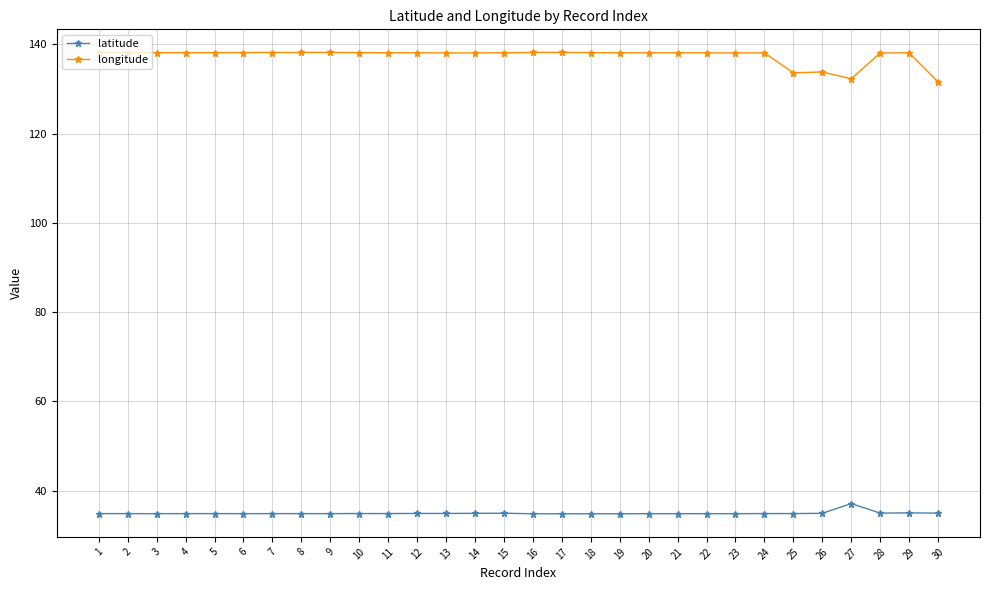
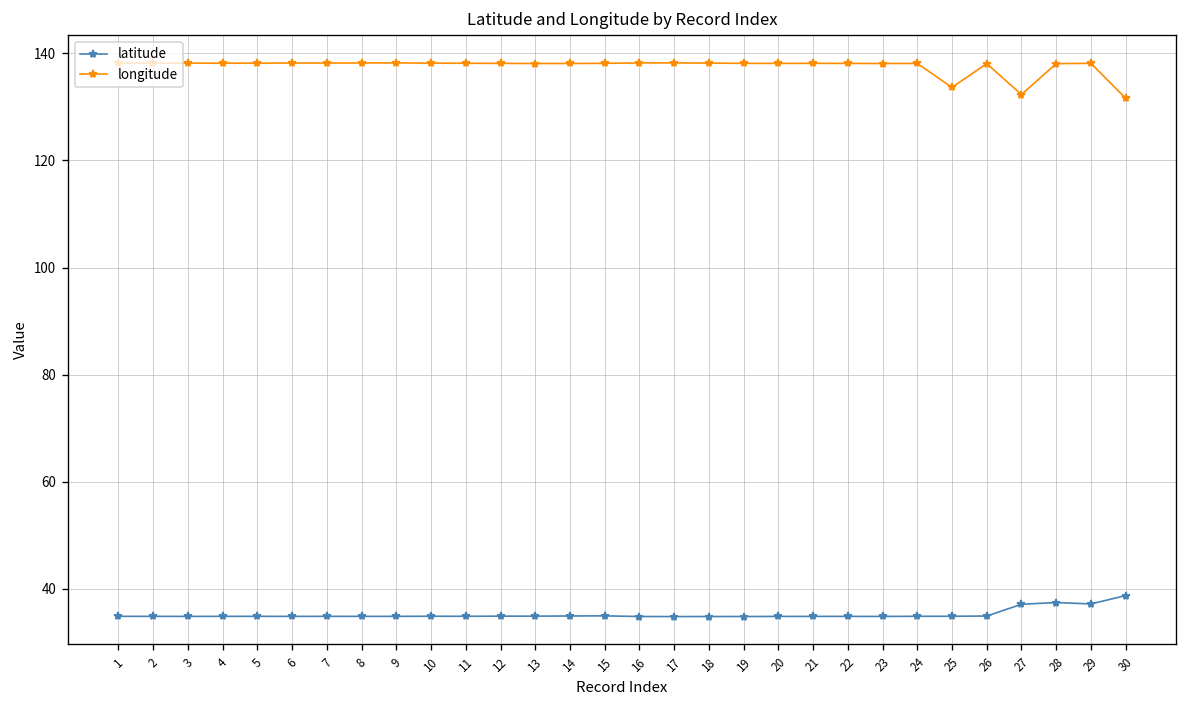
longitude, 26: 134 -> 138
latitude, 28: 35 -> 37
latitude, 29: 35 -> 37
latitude, 30: 35 -> 39
